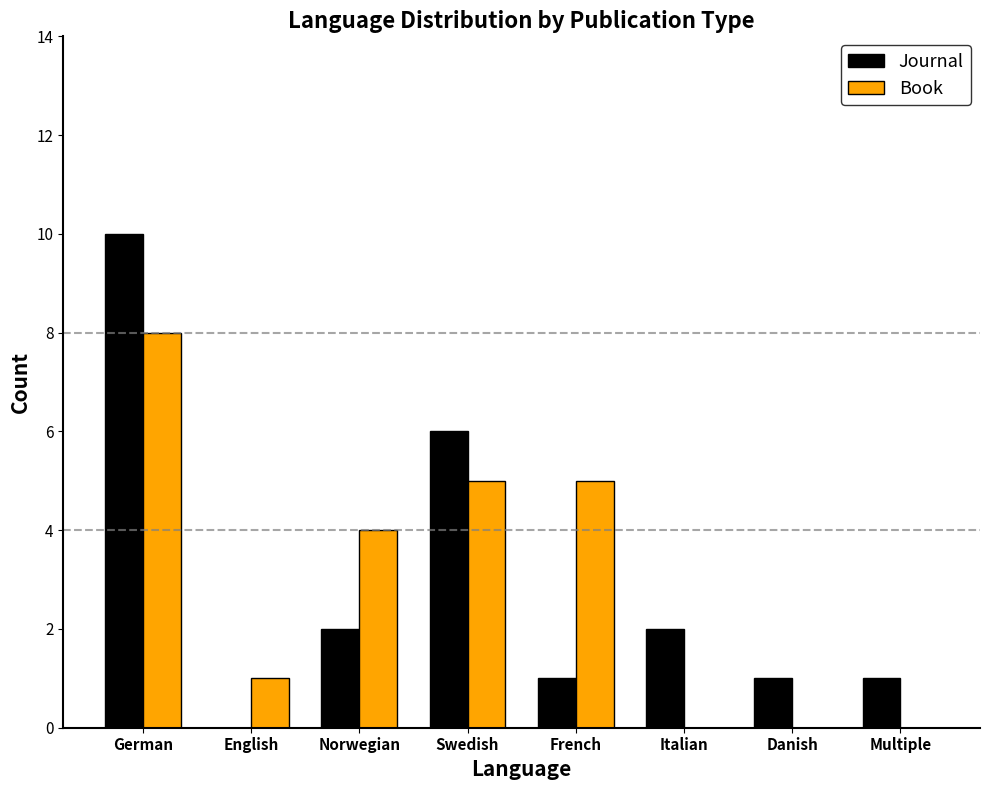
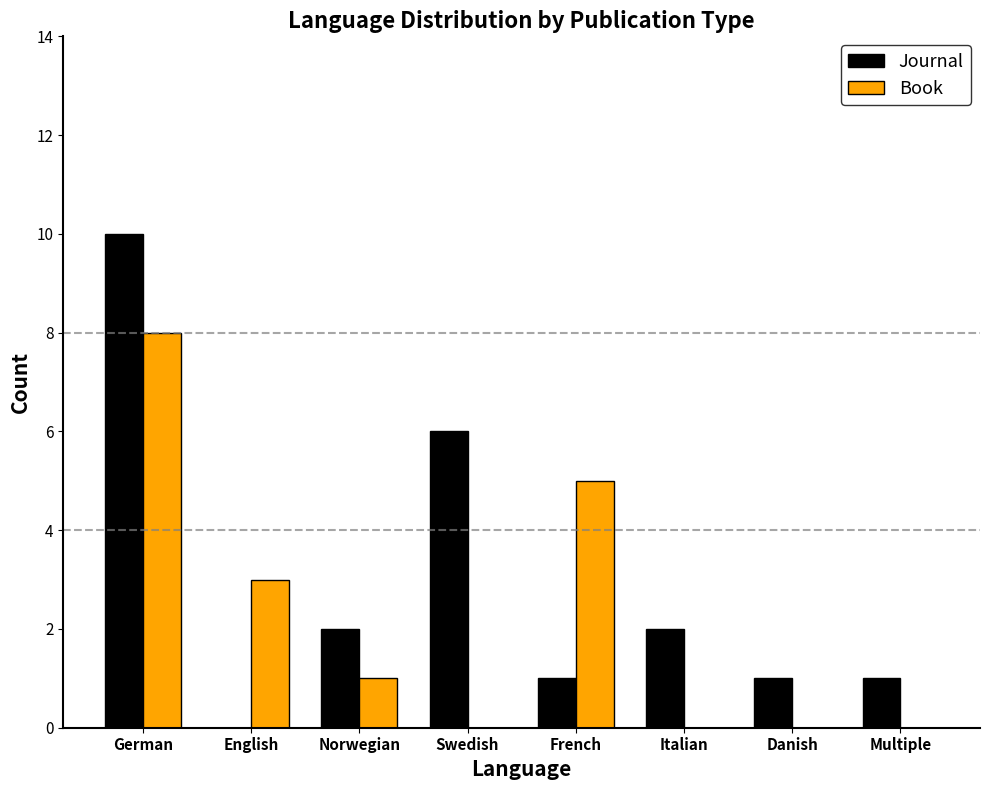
Book, English: 1 -> 3
Book, Norwegian: 4 -> 1
Book, Swedish: 5 -> 0
